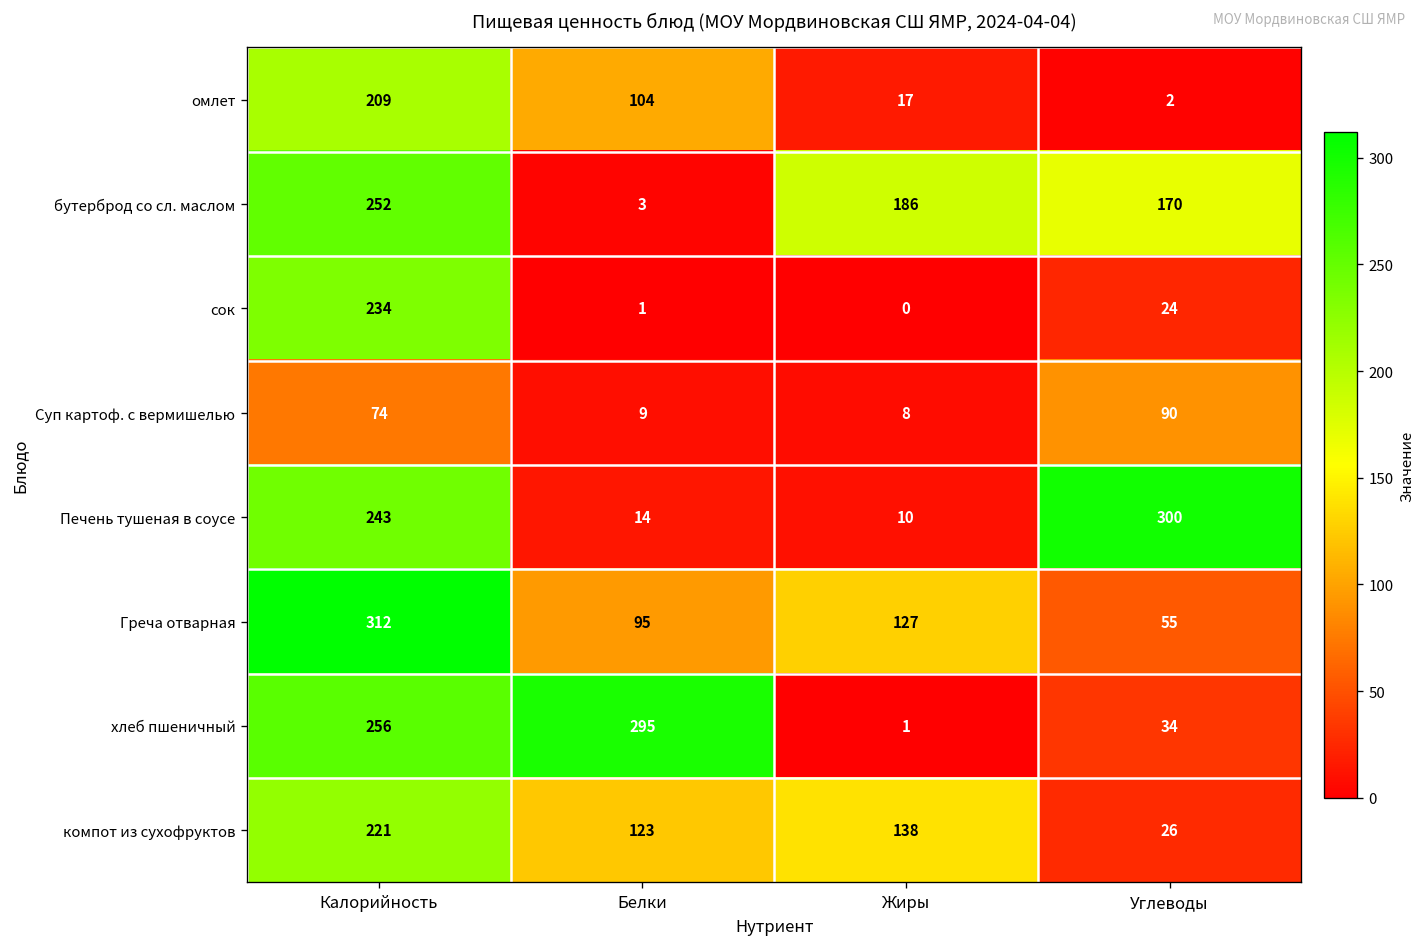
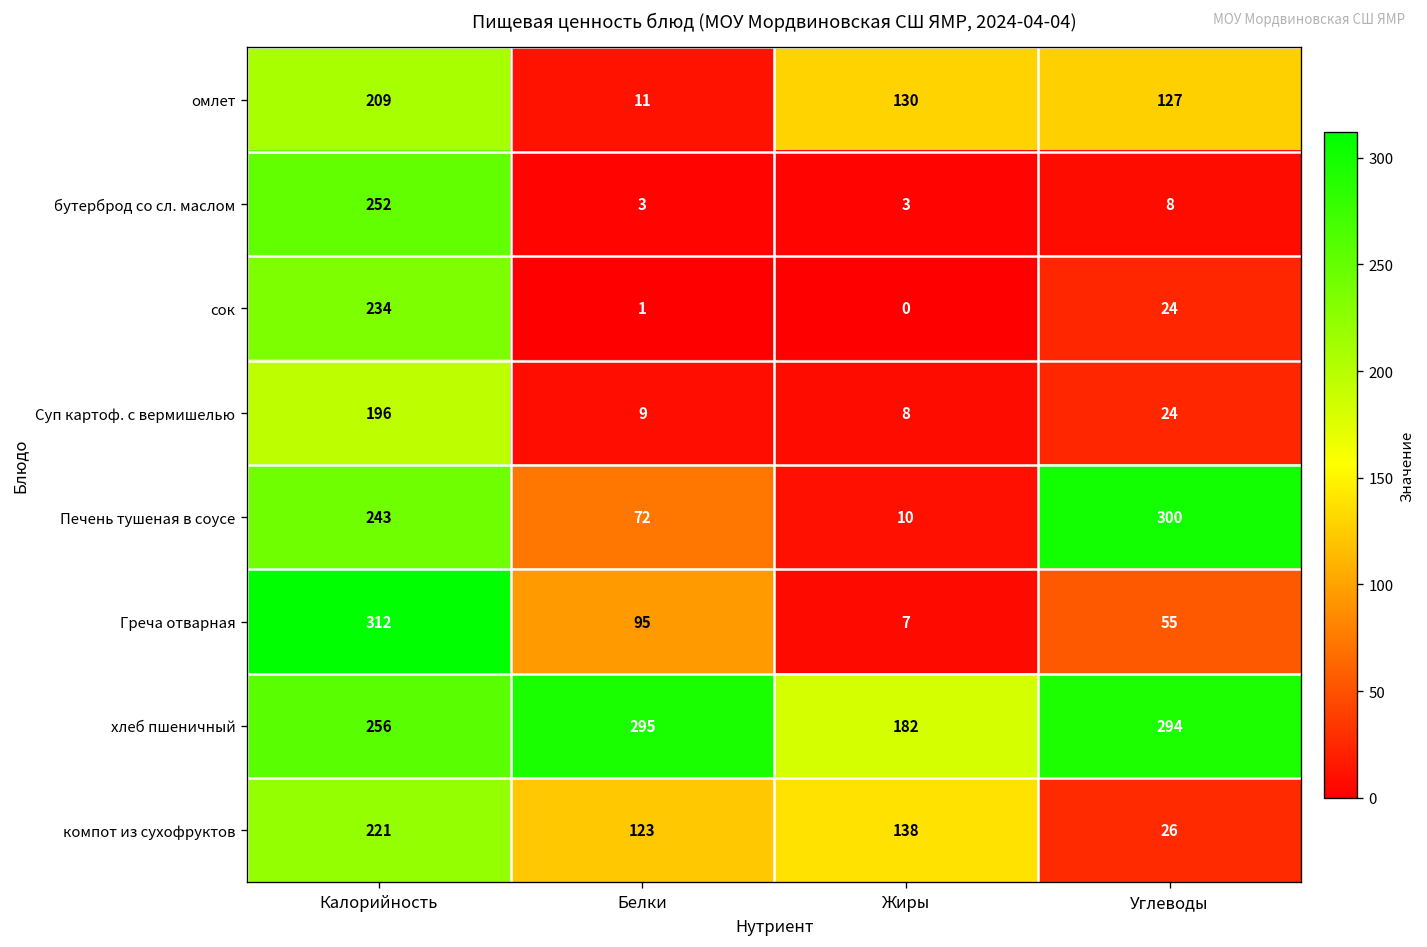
омлет, Белки: 104 -> 11
омлет, Жиры: 17 -> 130
омлет, Углеводы: 2 -> 127
бутерброд со сл. маслом, Жиры: 186 -> 3
бутерброд со сл. маслом, Углеводы: 170 -> 8
Суп картоф. с вермишелью, Калорийность: 74 -> 196
Суп картоф. с вермишелью, Углеводы: 90 -> 24
Печень тушеная в соусе, Белки: 14 -> 72
Греча отварная, Жиры: 127 -> 7
хлеб пшеничный, Жиры: 1 -> 182
хлеб пшеничный, Углеводы: 34 -> 294
